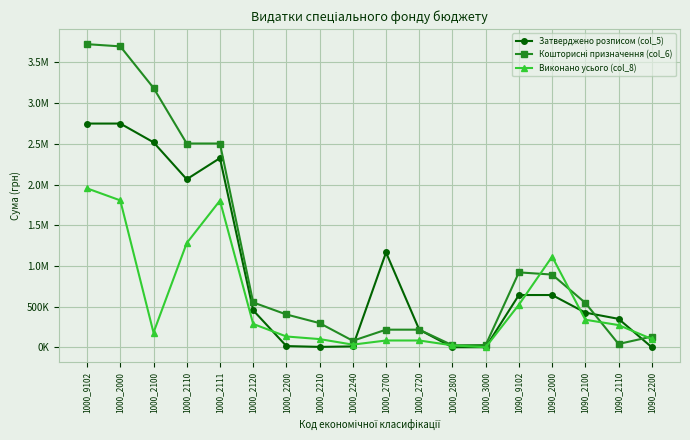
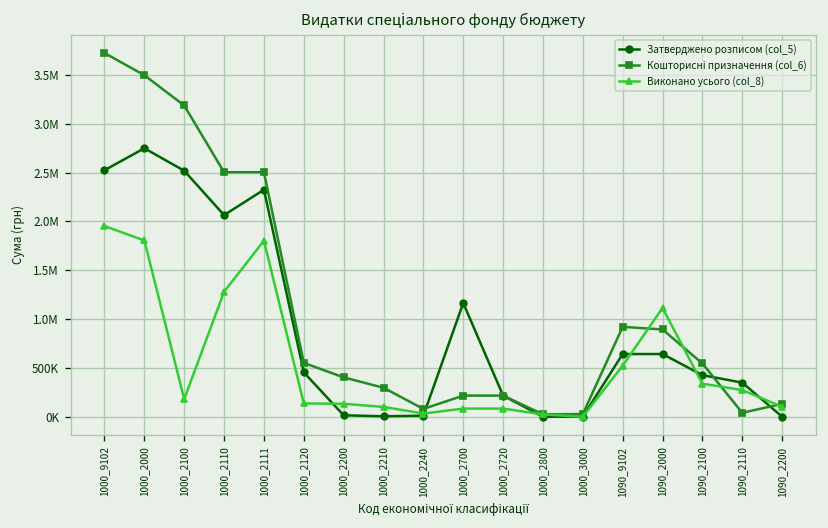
Затверджено розписом (col_5), 1000_9102: 2700000 -> 2500000
Кошторисні призначення (col_6), 1000_2000: 3700000 -> 3500000
Виконано усього (col_8), 1000_2120: 300000 -> 100000
